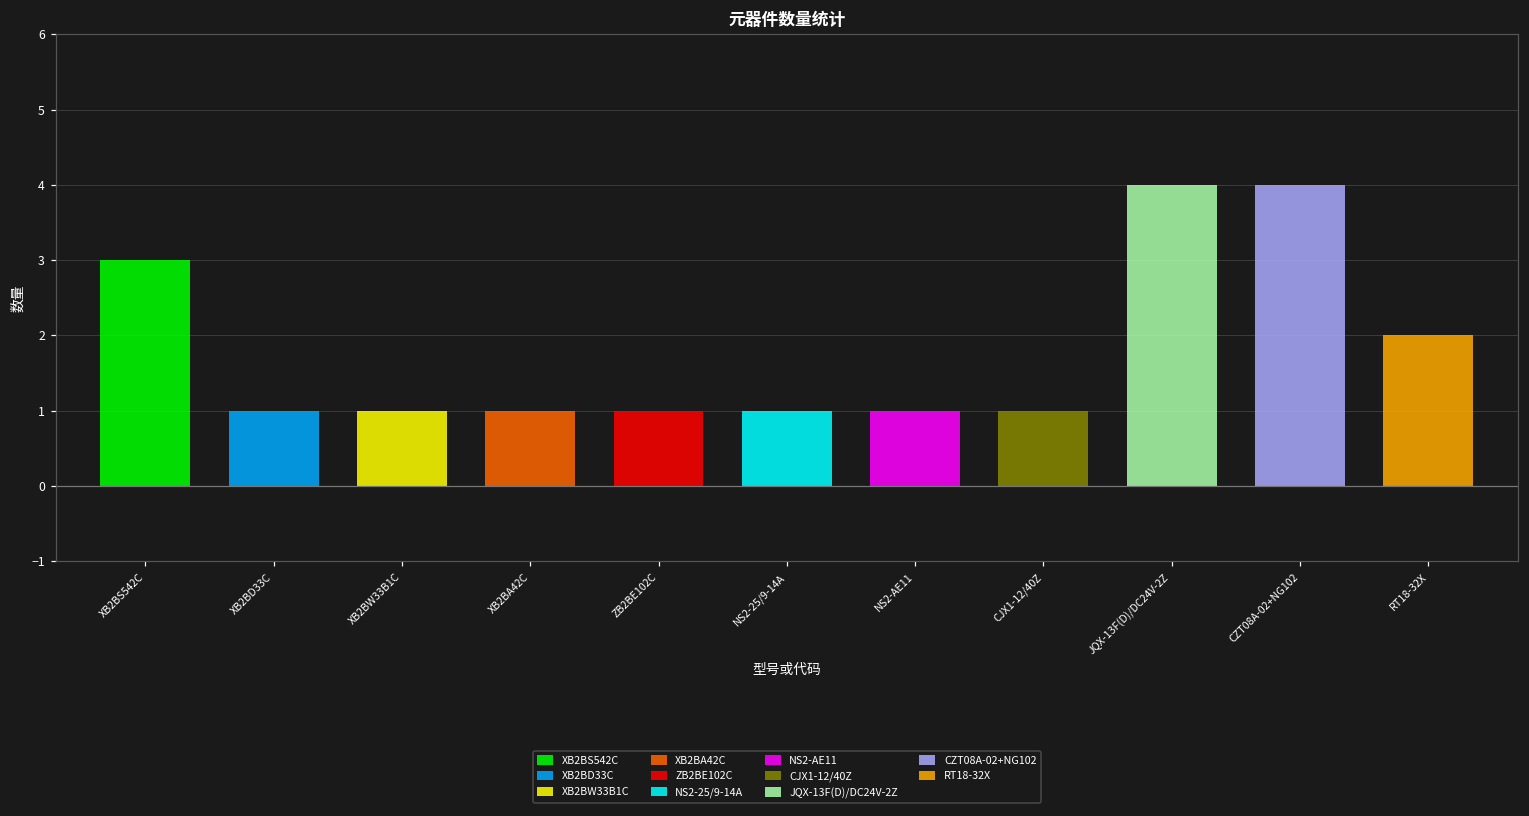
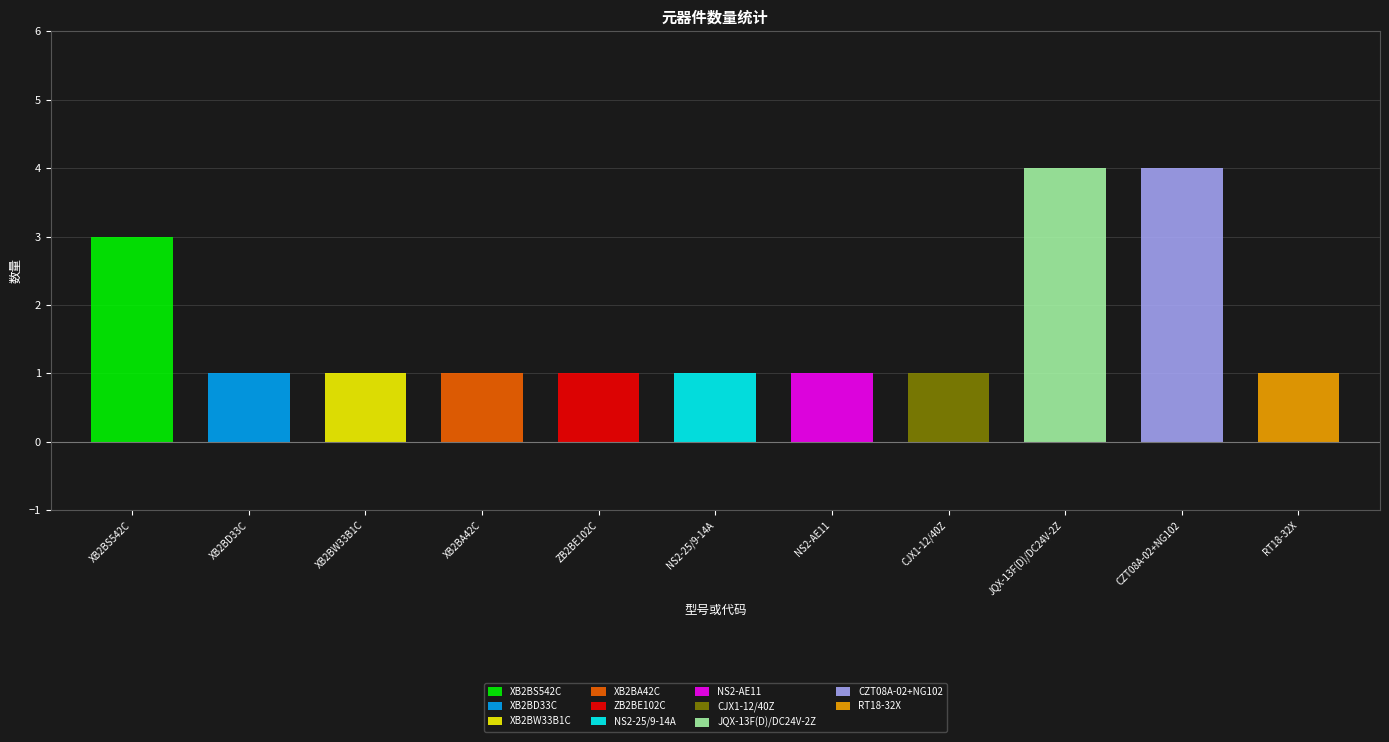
RT18-32X: 2 -> 1
